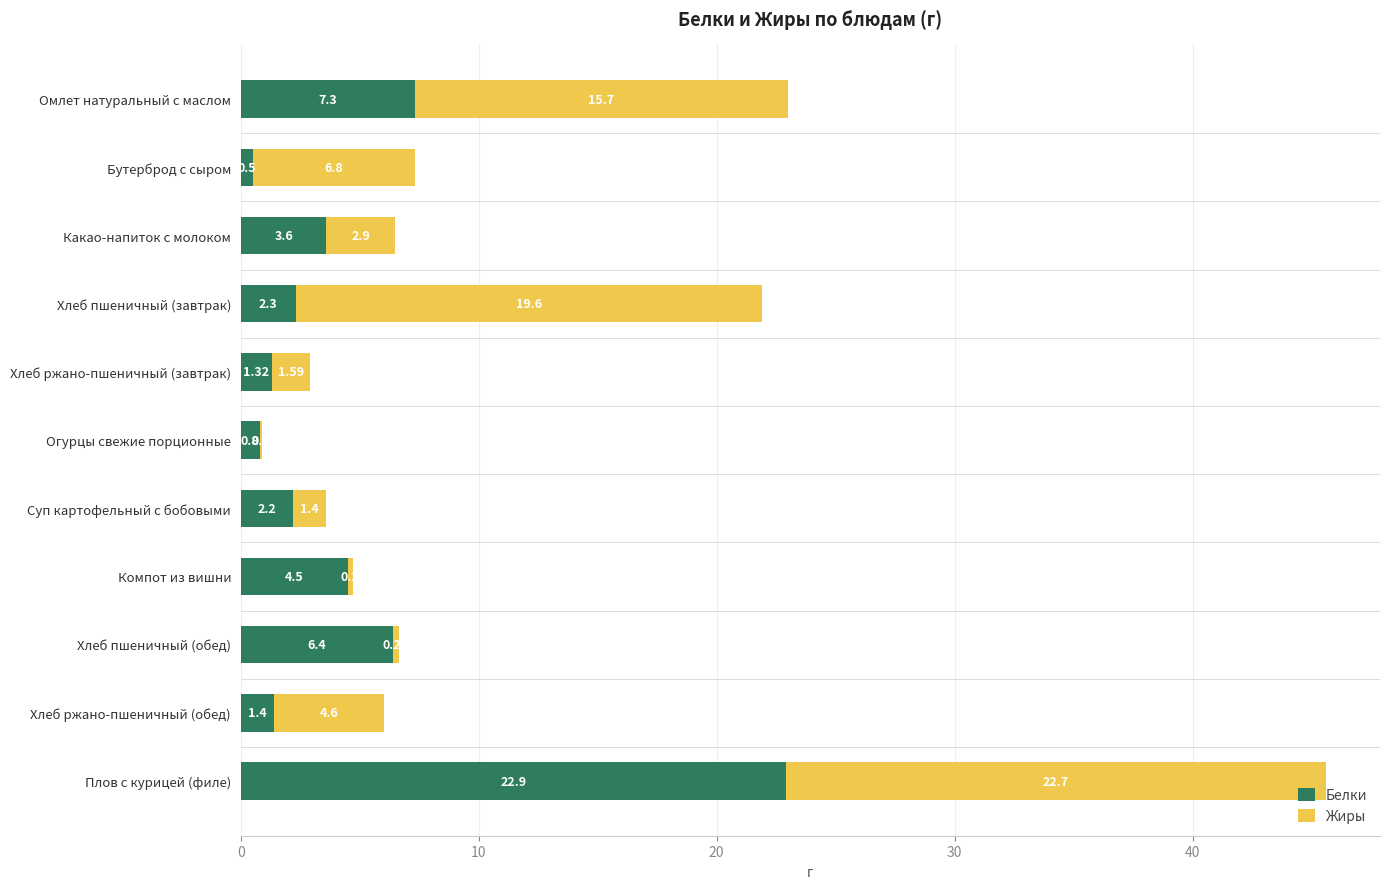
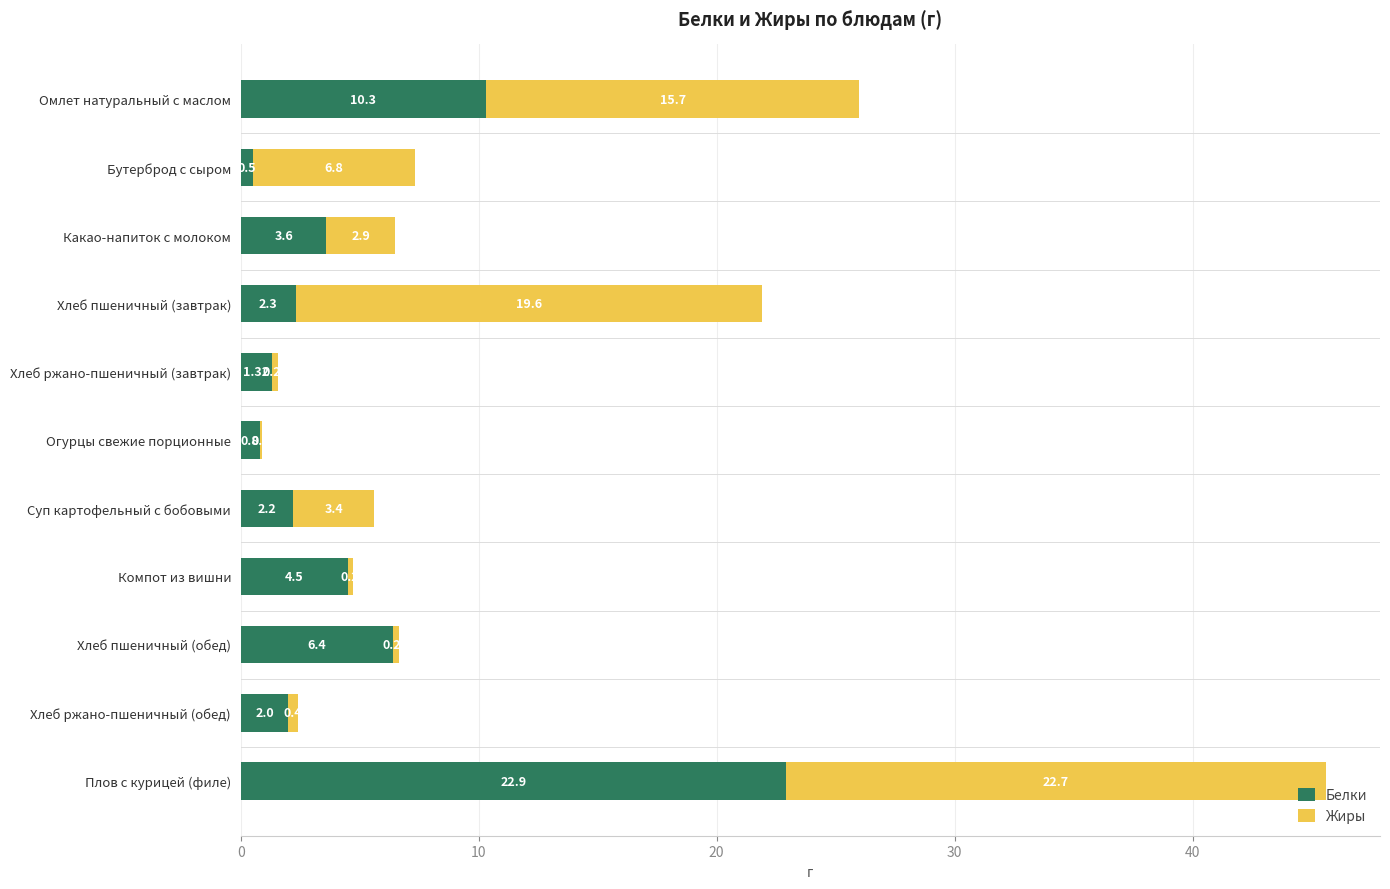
Белки, Омлет натуральный с маслом: 7.3 -> 10.3
Жиры, Хлеб ржано-пшеничный (завтрак): 1.6 -> 0.2
Жиры, Суп картофельный с бобовыми: 1.4 -> 3.4
Белки, Хлеб ржано-пшеничный (обед): 1.4 -> 2.0
Жиры, Хлеб ржано-пшеничный (обед): 4.6 -> 0.4
